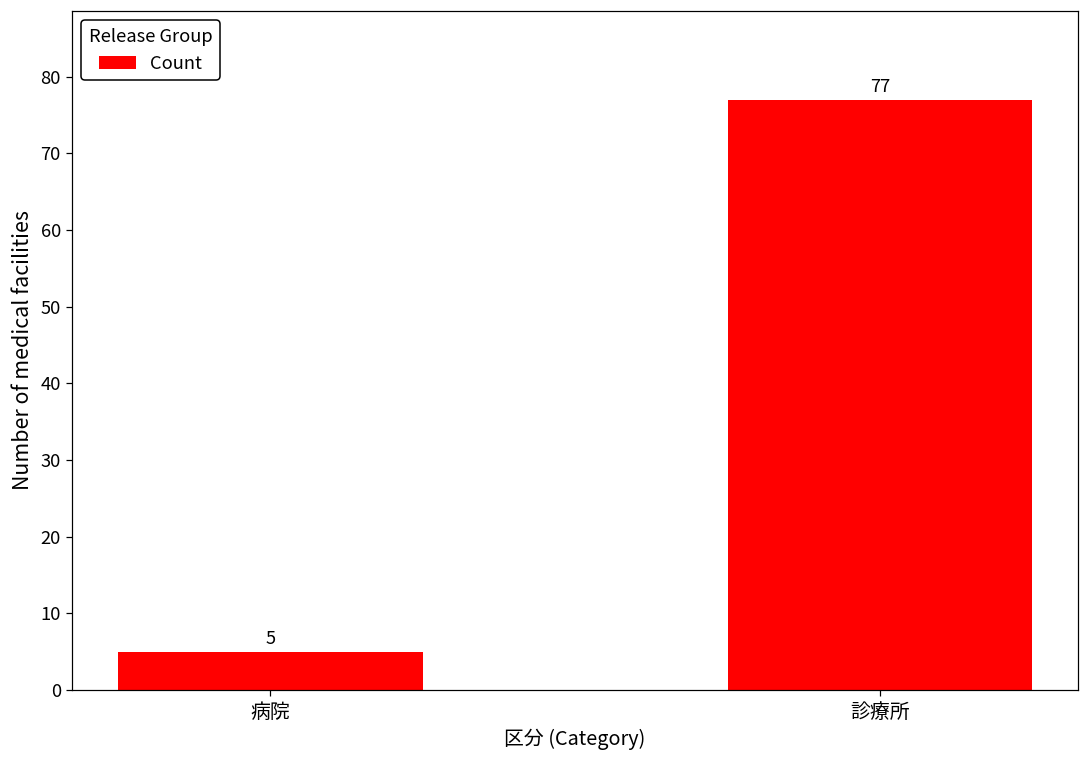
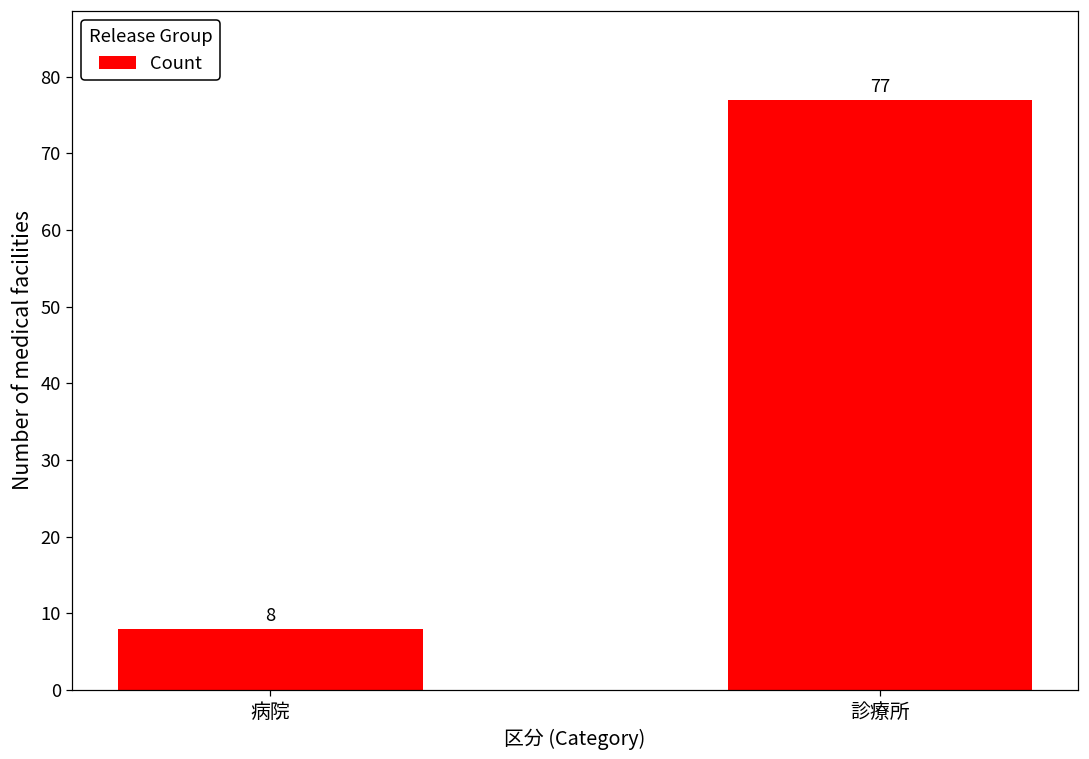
病院: 5 -> 8
